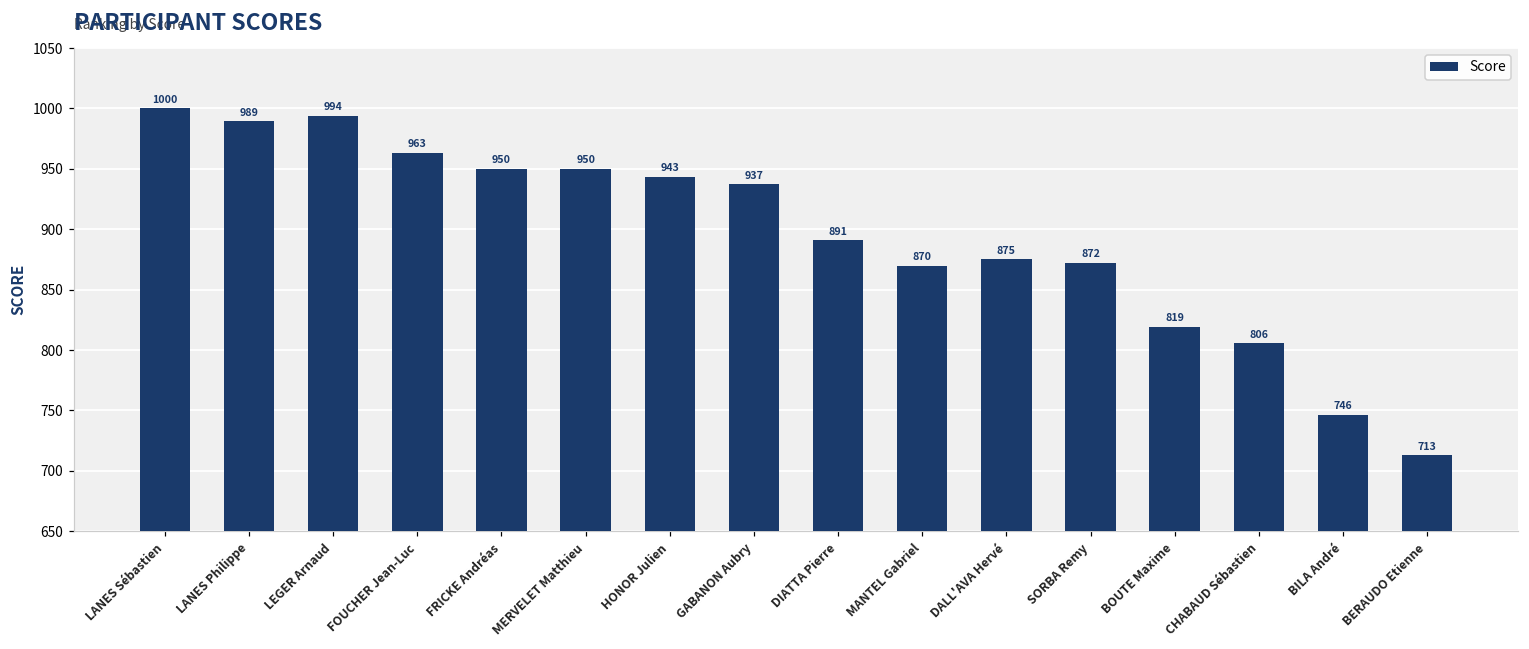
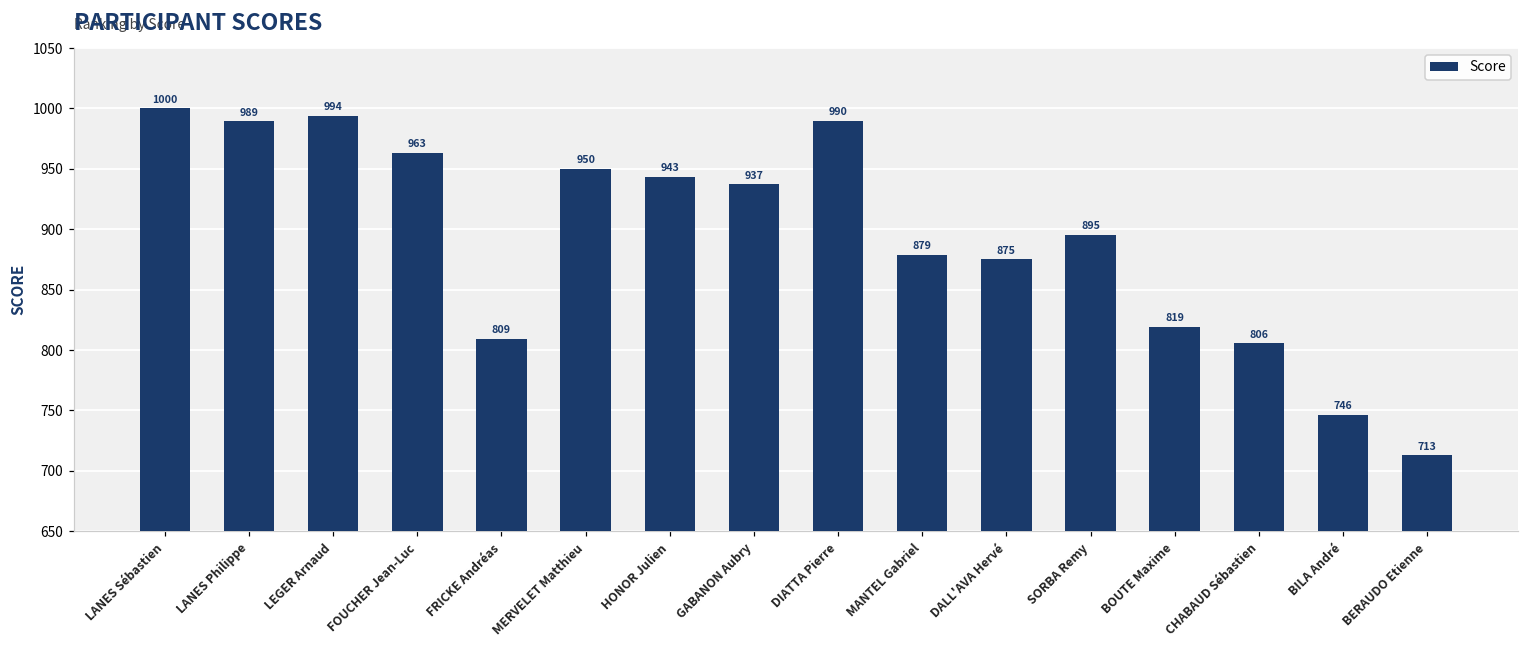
FRICKE Andréas: 950 -> 809
DIATTA Pierre: 891 -> 990
MANTEL Gabriel: 870 -> 879
SORBA Remy: 872 -> 895
